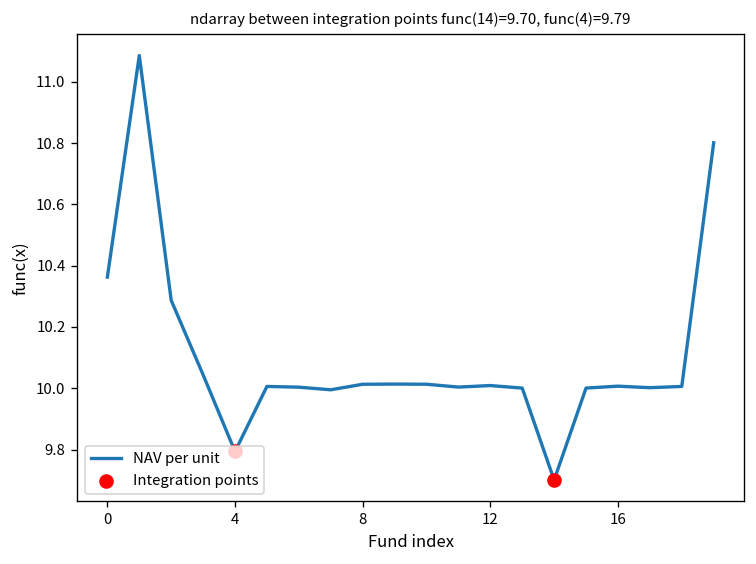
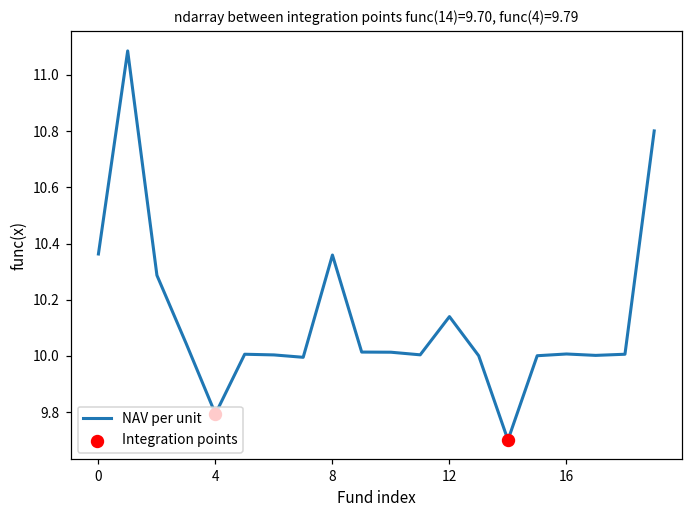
NAV per unit, 8: 10.01 -> 10.36
NAV per unit, 12: 10.01 -> 10.14
